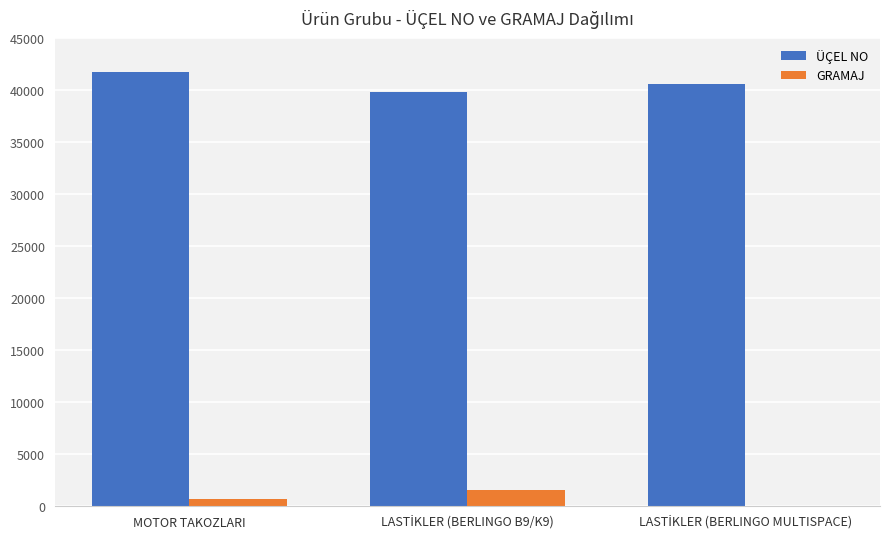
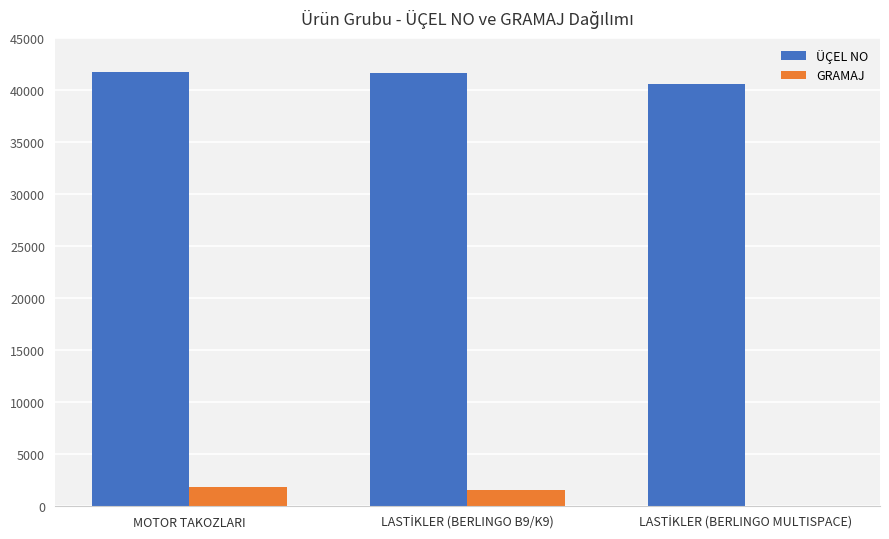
GRAMAJ, MOTOR TAKOZLARI: 700 -> 1800
ÜÇEL NO, LASTİKLER (BERLINGO B9/K9): 39800 -> 41600
